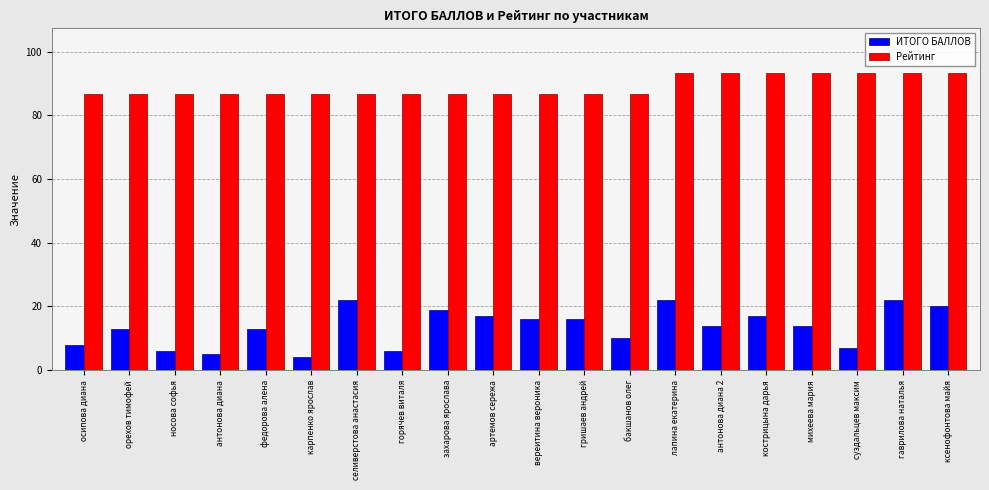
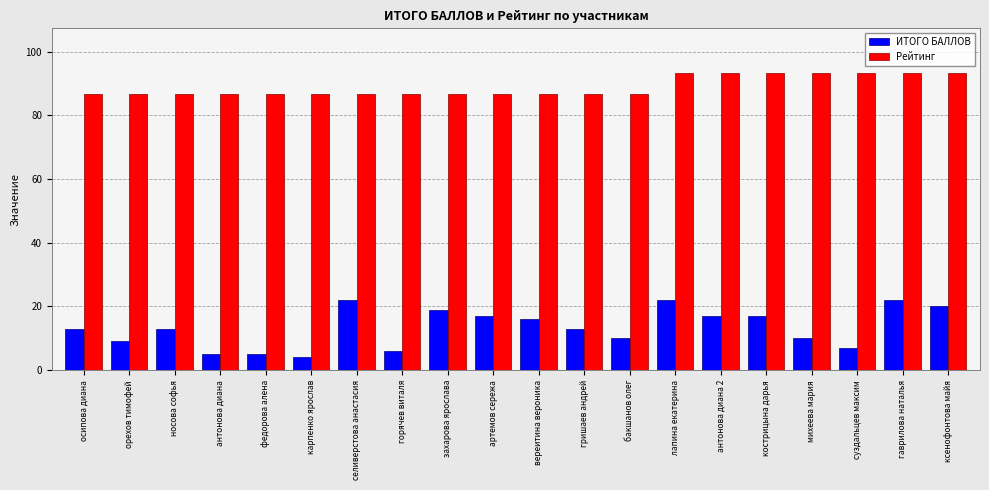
ИТОГО БАЛЛОВ, осипова диана: 8 -> 13
ИТОГО БАЛЛОВ, орехов тимофей: 13 -> 9
ИТОГО БАЛЛОВ, носова софья: 6 -> 13
ИТОГО БАЛЛОВ, федорова алена: 13 -> 5
ИТОГО БАЛЛОВ, гришаев андрей: 16 -> 13
ИТОГО БАЛЛОВ, антонова диана 2: 14 -> 17
ИТОГО БАЛЛОВ, михеева мария: 14 -> 10
